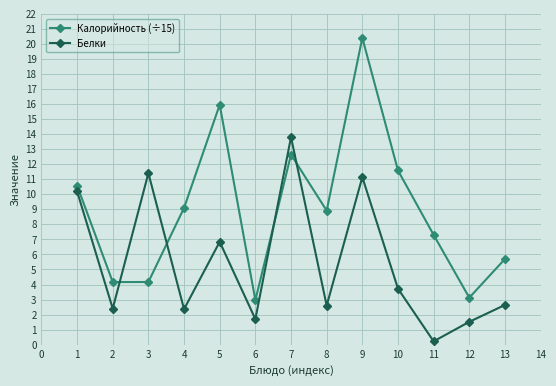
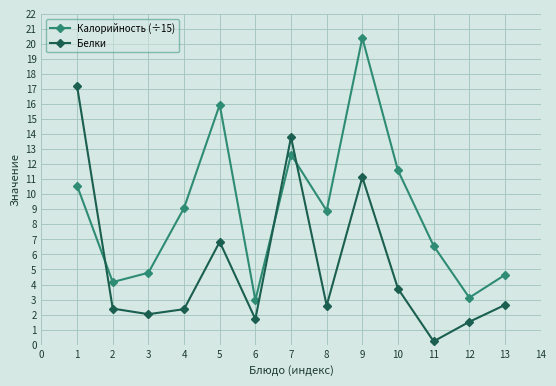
Белки, 1: 10.2 -> 17.2
Калорийность (÷15), 3: 4.2 -> 4.8
Белки, 3: 11.4 -> 2.0
Калорийность (÷15), 11: 7.3 -> 6.6
Калорийность (÷15), 13: 5.7 -> 4.6
